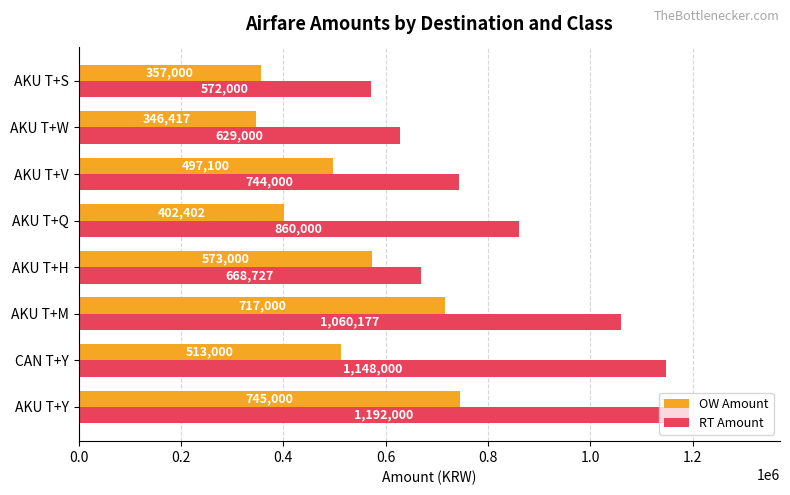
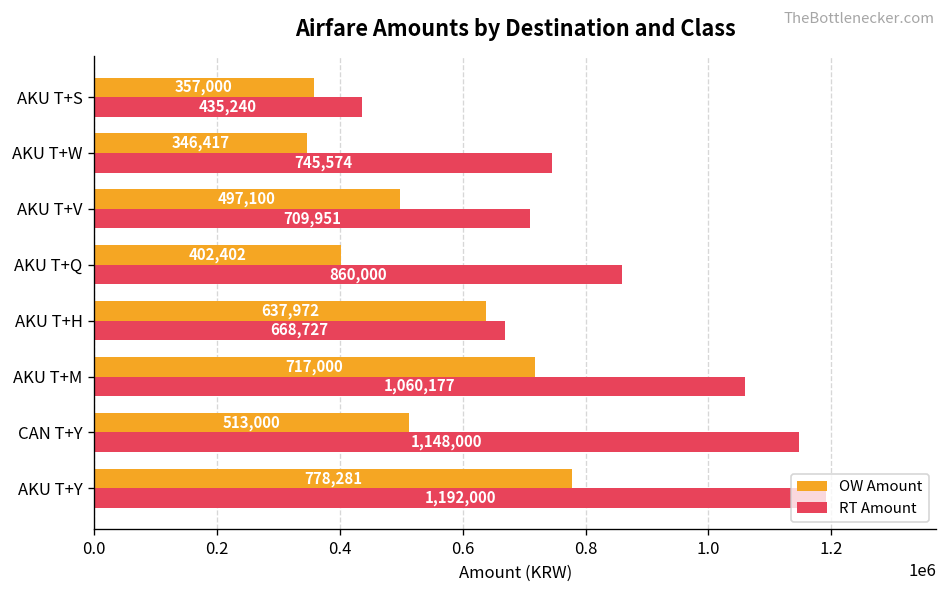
RT Amount, AKU T+S: 572,000 -> 435,240
RT Amount, AKU T+W: 629,000 -> 745,574
RT Amount, AKU T+V: 744,000 -> 709,951
OW Amount, AKU T+H: 573,000 -> 637,972
OW Amount, AKU T+Y: 745,000 -> 778,281
